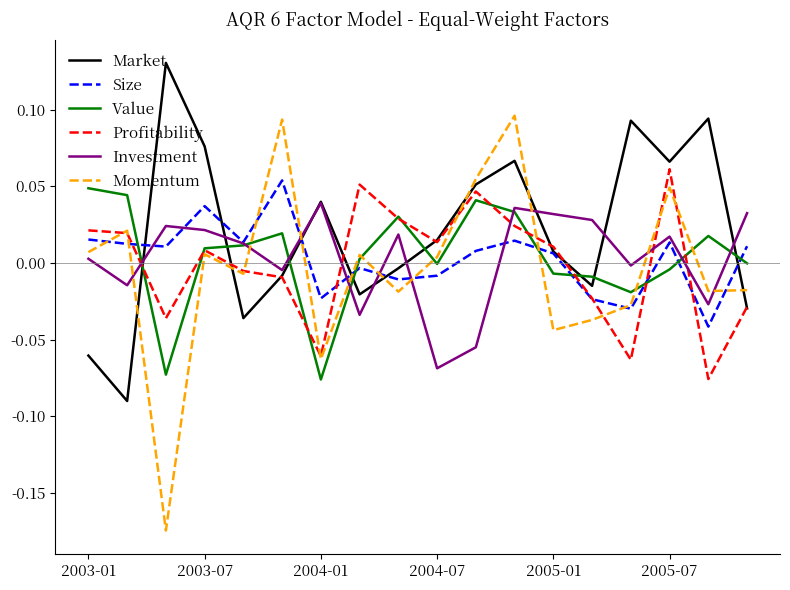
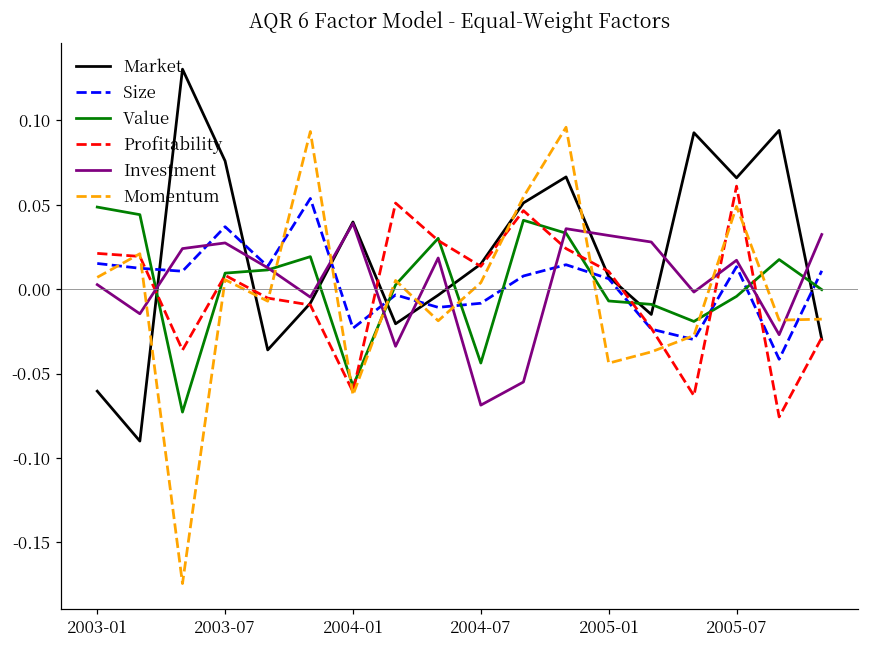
Investment, 2003-07: 0.021 -> 0.027
Value, 2004-01: -0.076 -> -0.057
Value, 2004-07: -0.001 -> -0.044
